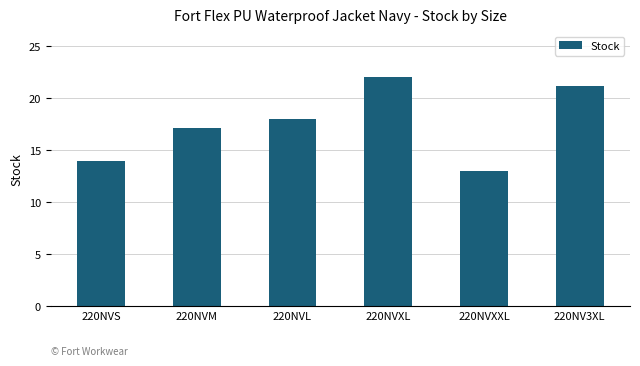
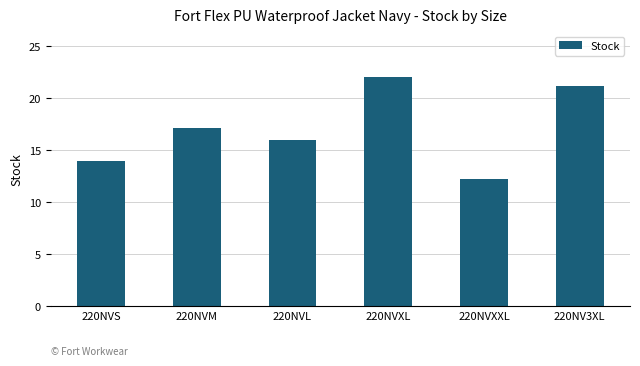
220NVL: 18 -> 16
220NVXXL: 13.0 -> 12.2
